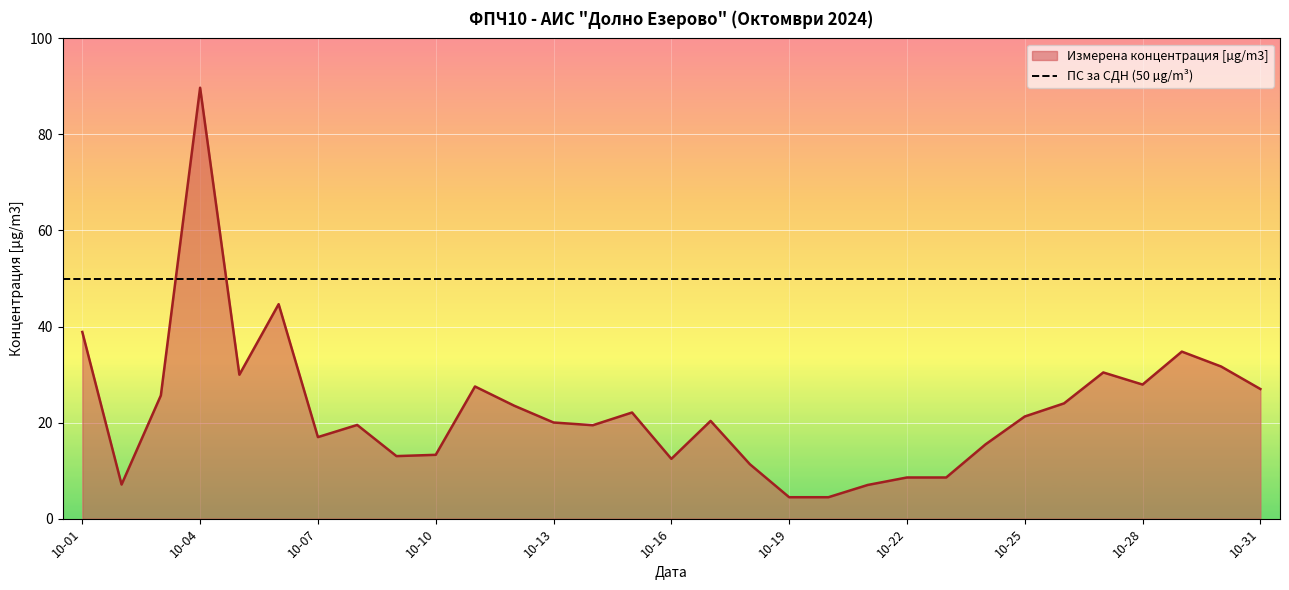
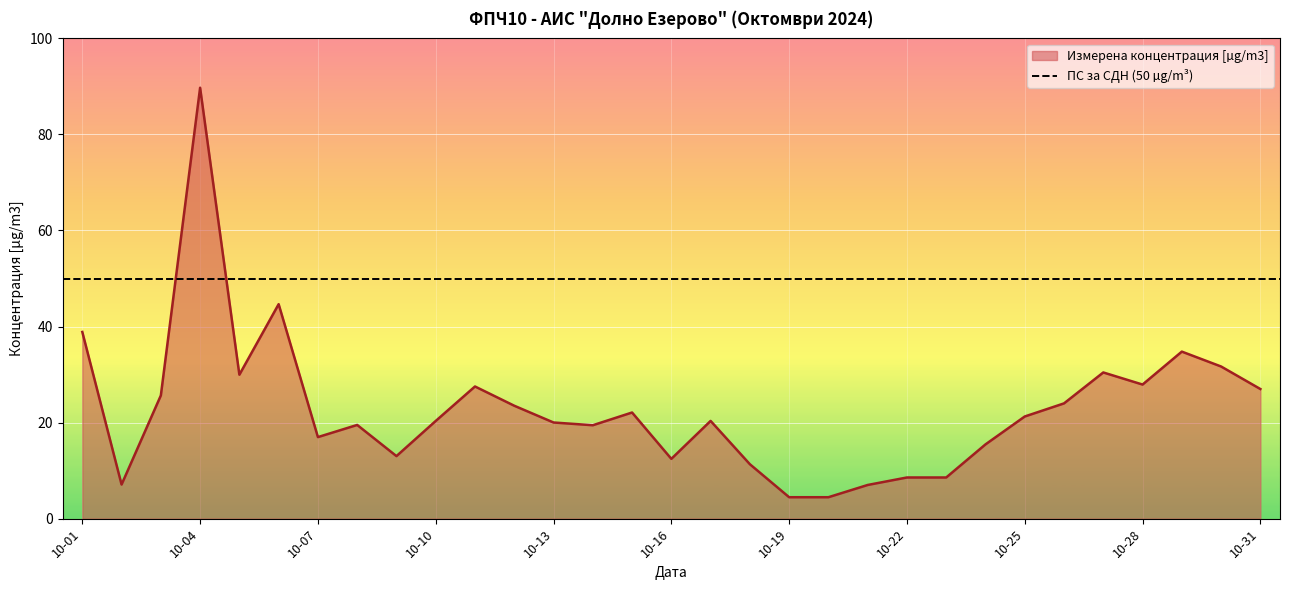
10-10: 13 -> 20
